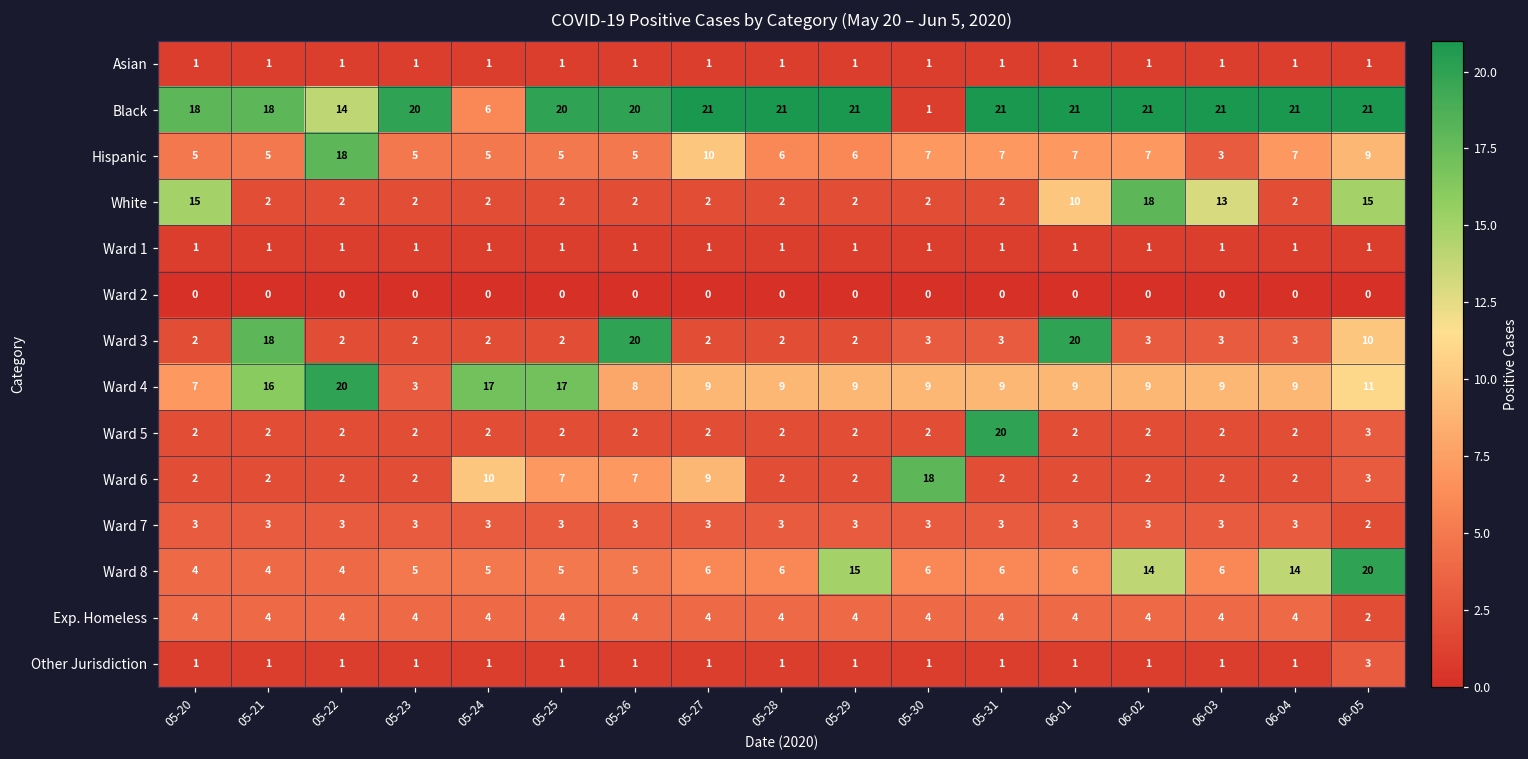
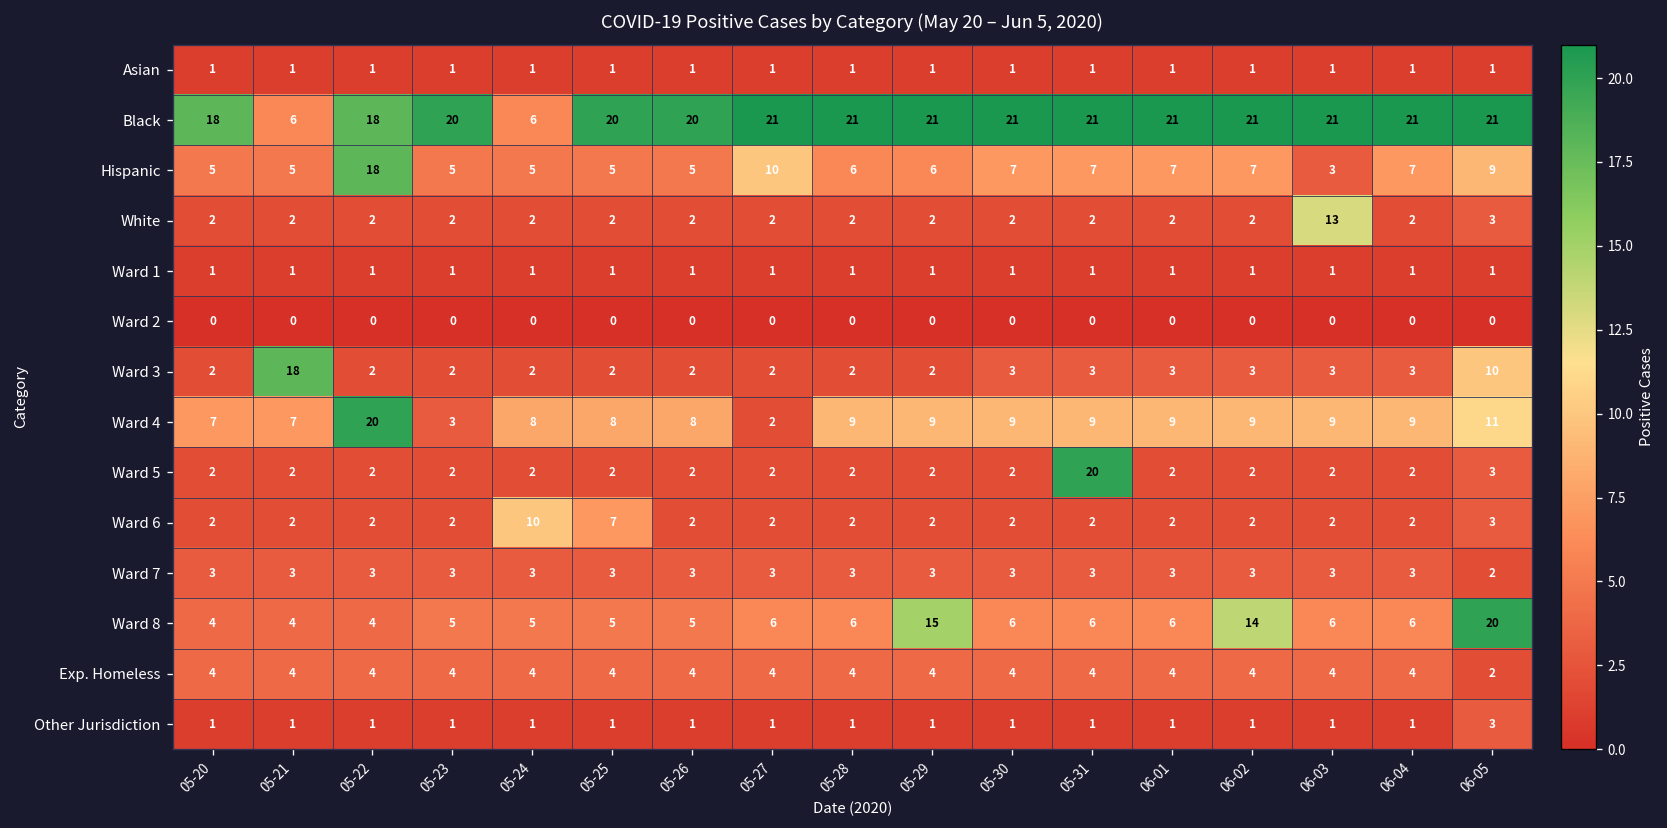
Black, 05-21: 18 -> 6
Black, 05-22: 14 -> 18
Black, 05-30: 1 -> 21
White, 05-20: 15 -> 2
White, 06-01: 10 -> 2
White, 06-02: 18 -> 2
White, 06-05: 15 -> 3
Ward 3, 05-26: 20 -> 2
Ward 3, 06-01: 20 -> 3
Ward 4, 05-21: 16 -> 7
Ward 4, 05-24: 17 -> 8
Ward 4, 05-25: 17 -> 8
Ward 4, 05-27: 9 -> 2
Ward 6, 05-26: 7 -> 2
Ward 6, 05-27: 9 -> 2
Ward 6, 05-30: 18 -> 2
Ward 8, 06-04: 14 -> 6
